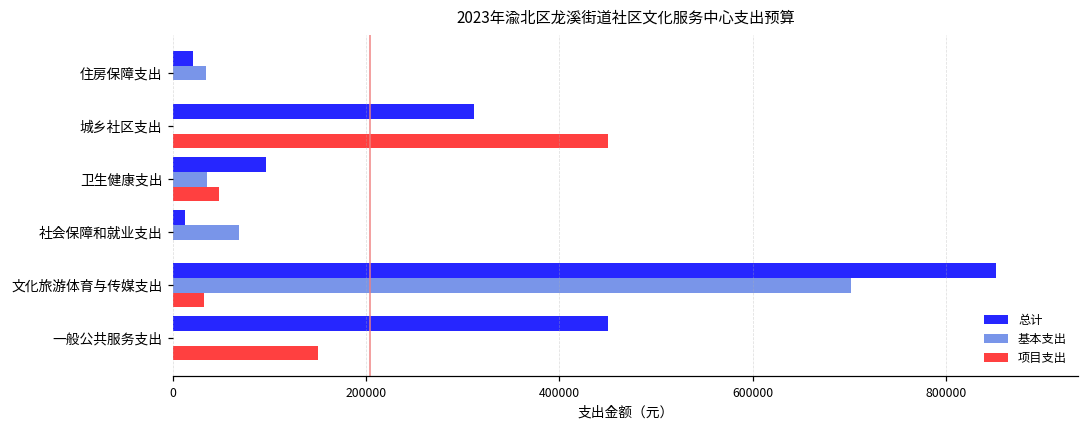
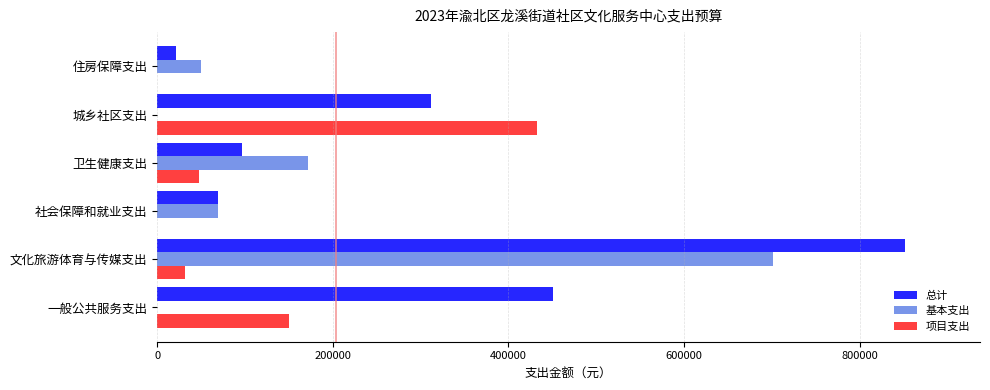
基本支出, 住房保障支出: 30000 -> 50000
项目支出, 城乡社区支出: 450000 -> 430000
基本支出, 卫生健康支出: 40000 -> 170000
总计, 社会保障和就业支出: 10000 -> 70000
